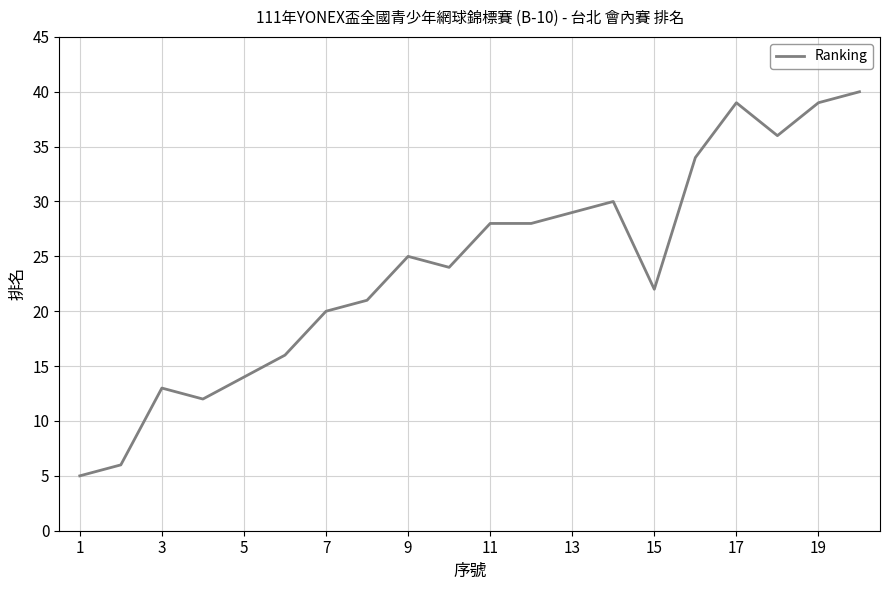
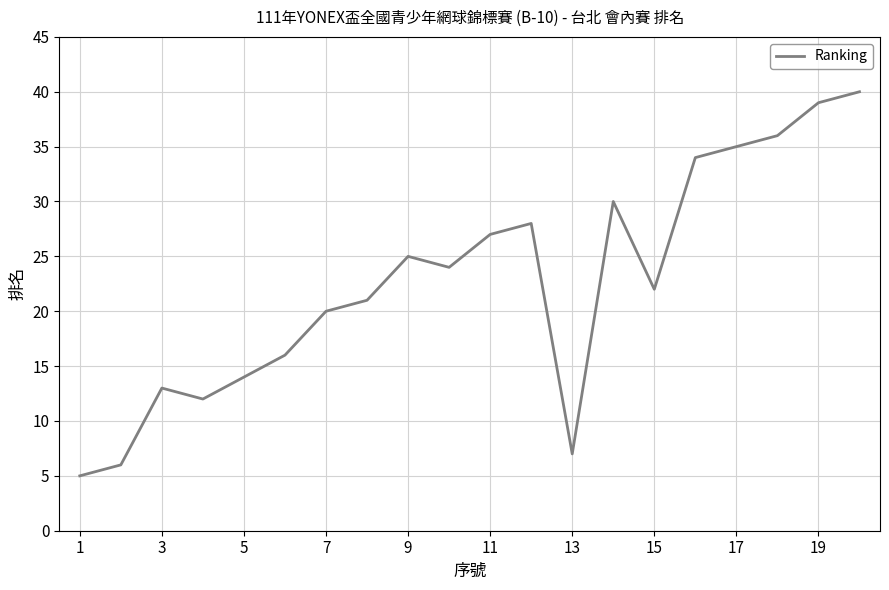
11: 28 -> 27
13: 29 -> 7
17: 39 -> 35
